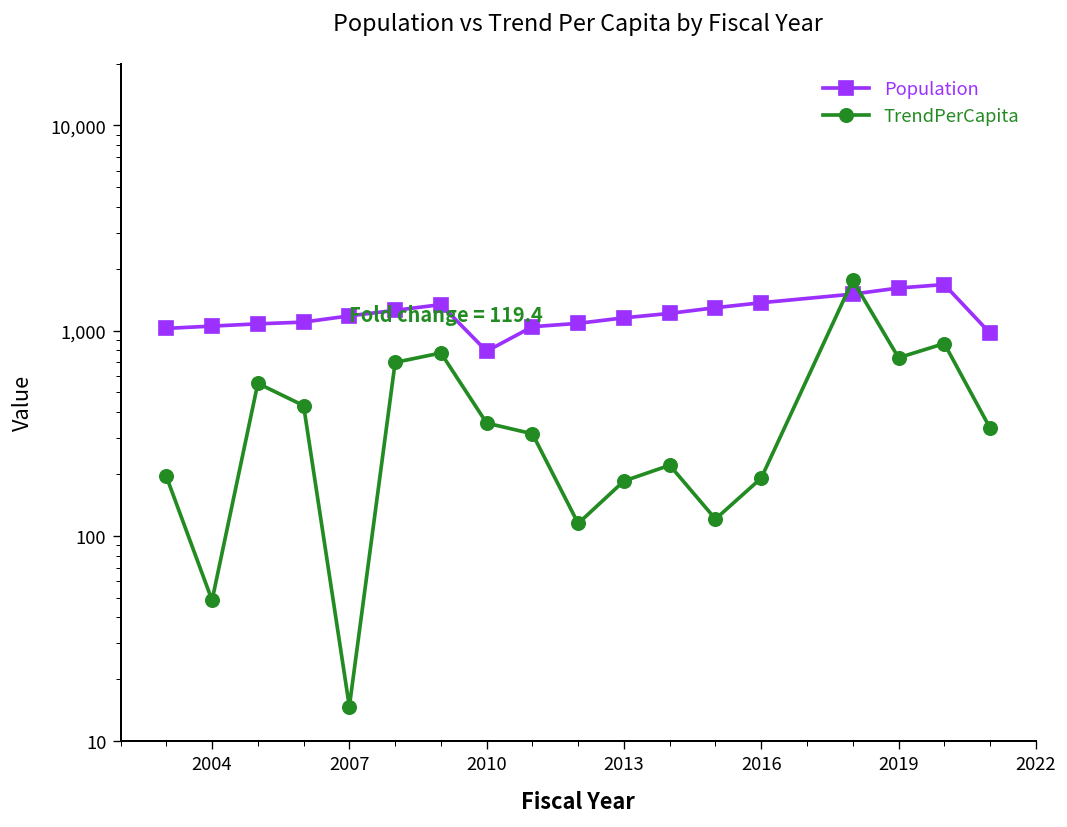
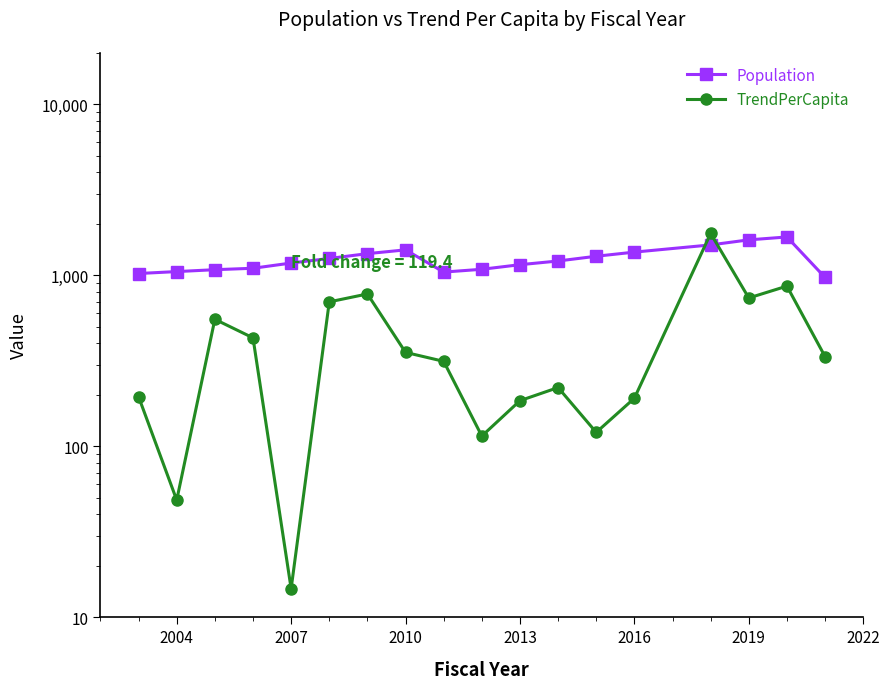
Population, 2010: 800 -> 1,400
